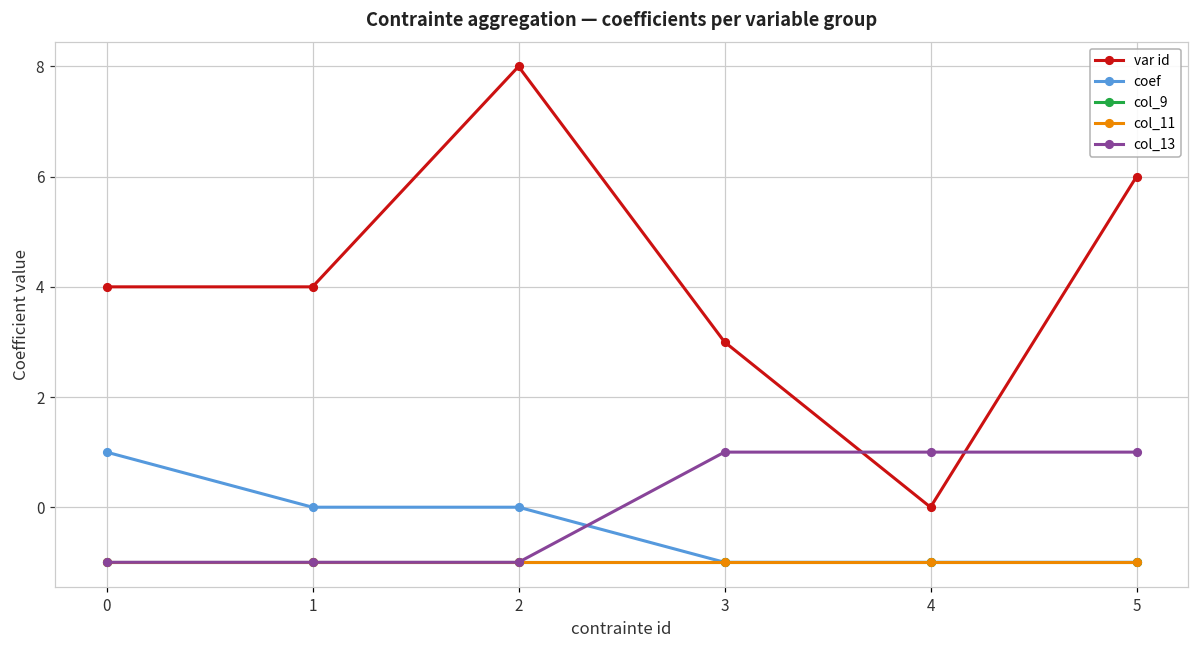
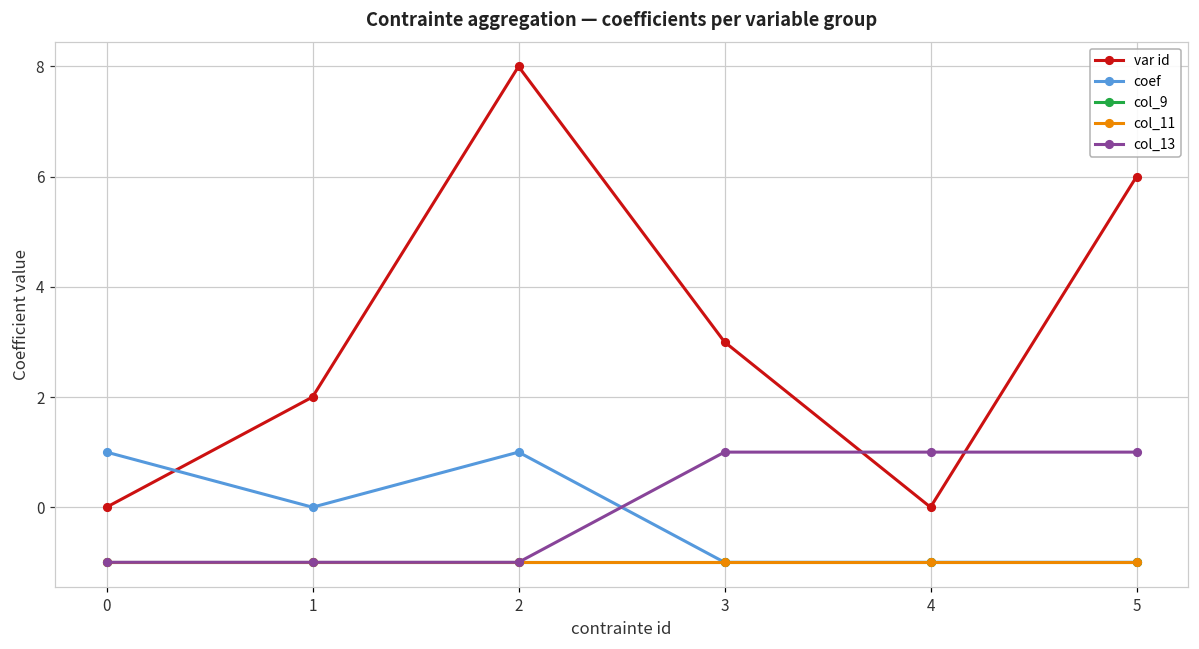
var id, 0: 4 -> 0
var id, 1: 4 -> 2
coef, 2: 0 -> 1
